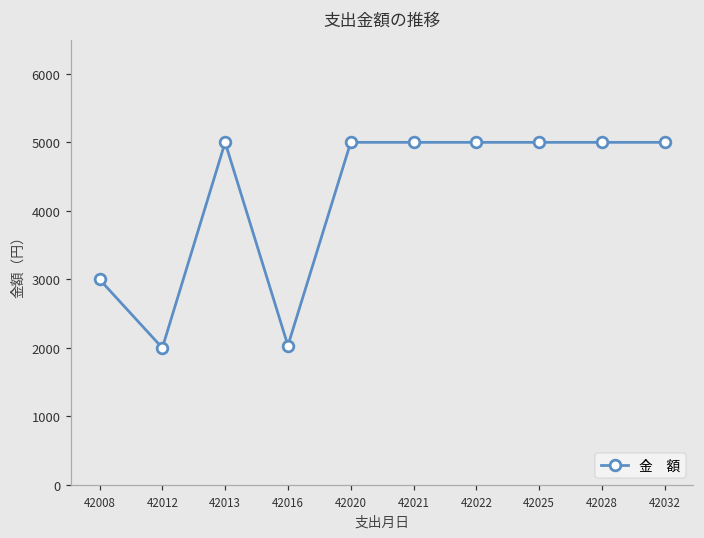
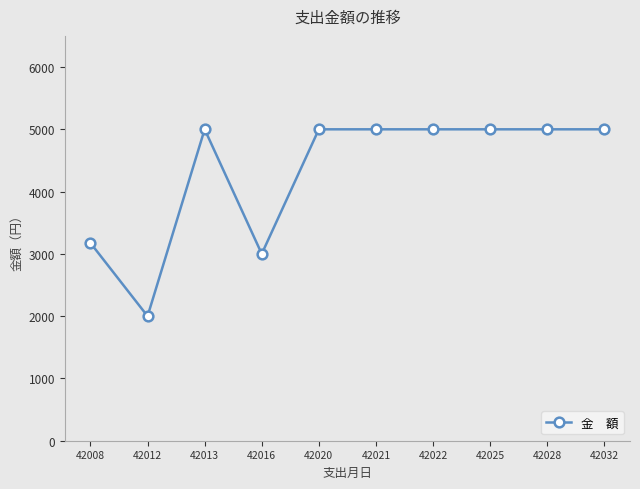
42008: 3000 -> 3200
42016: 2000 -> 3000
